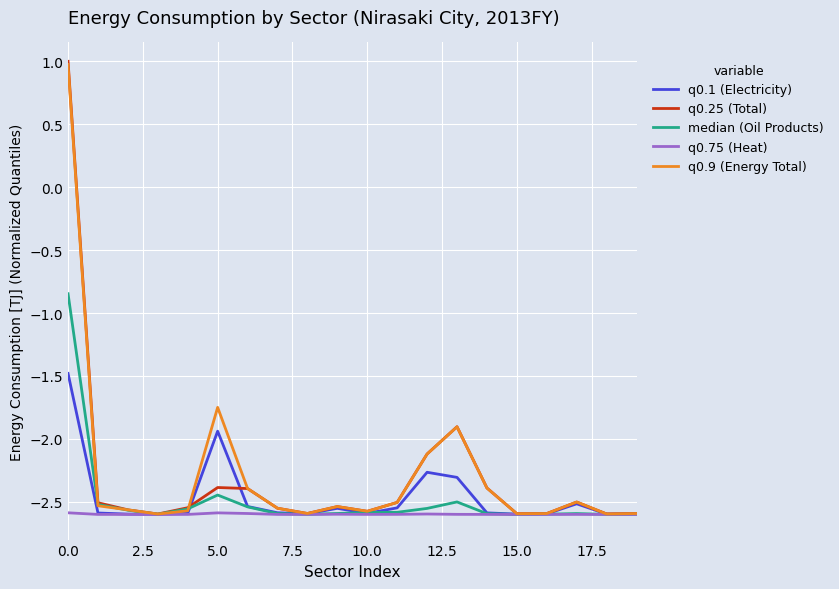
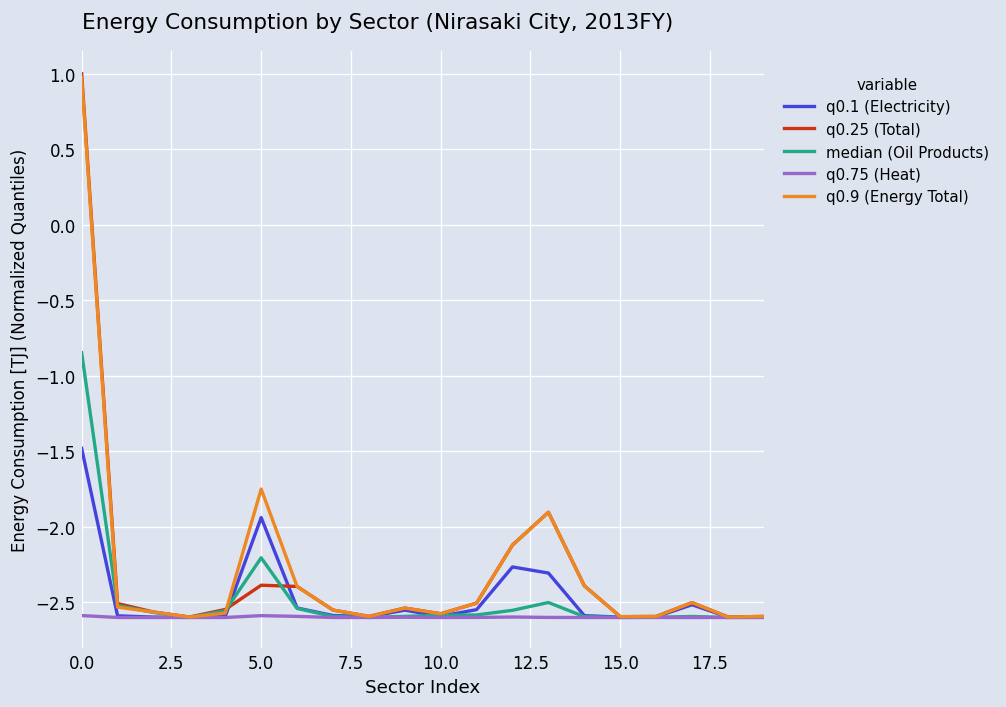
median (Oil Products), 5.0: -2.45 -> -2.20
